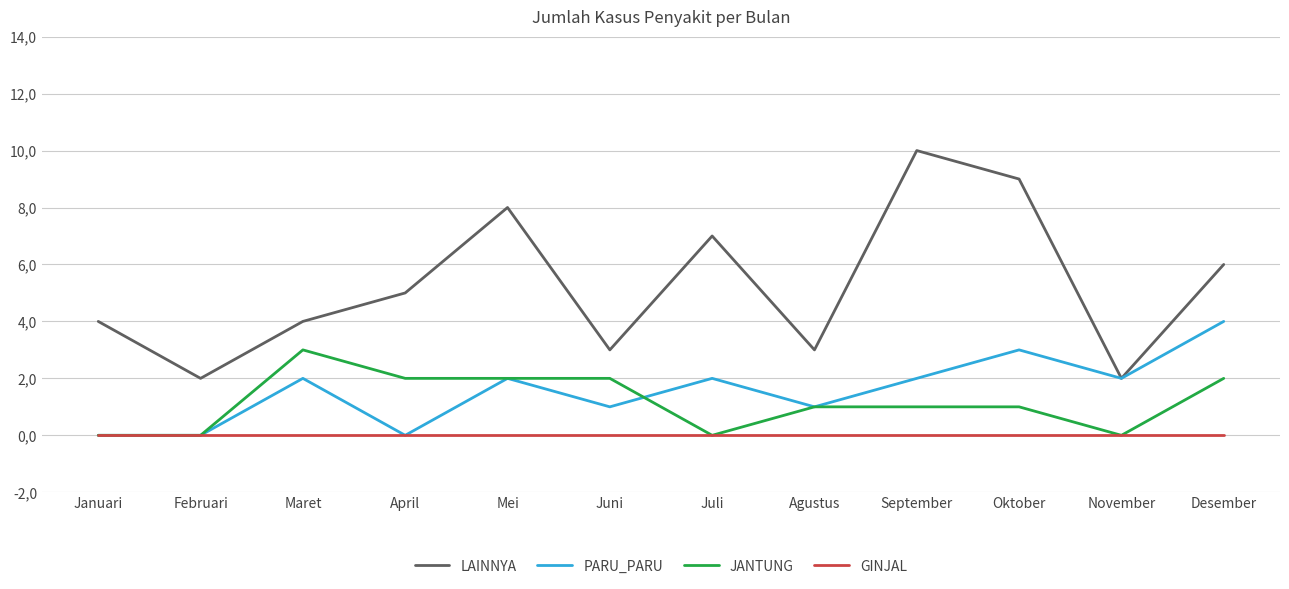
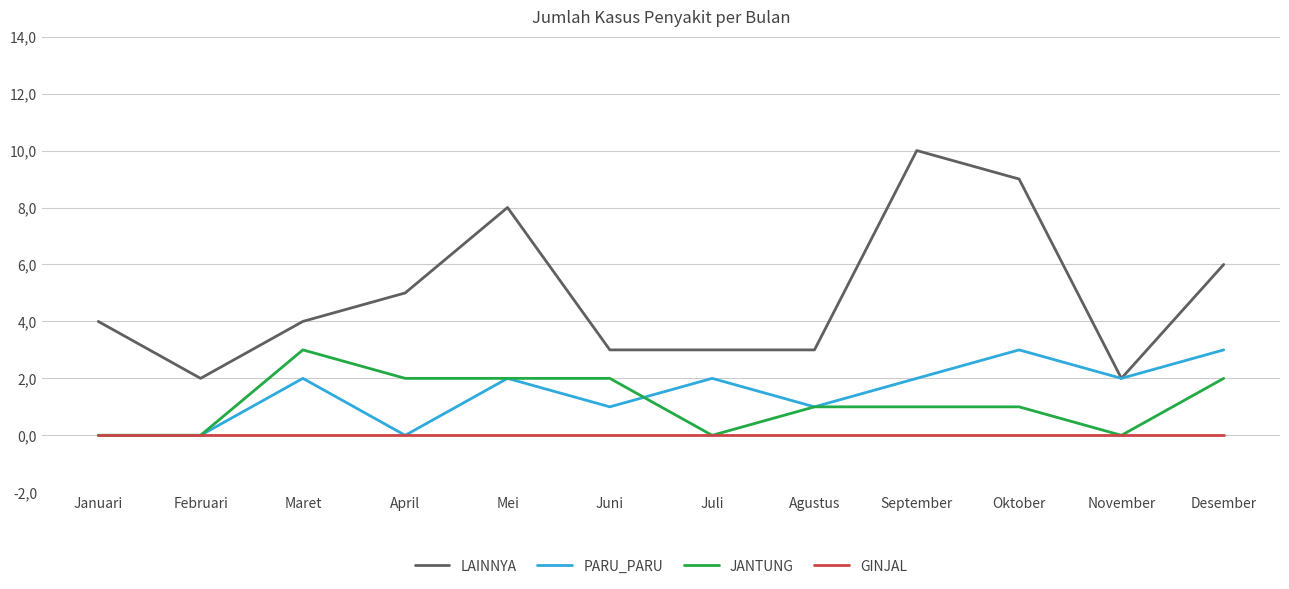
LAINNYA, Juli: 70 -> 30
PARU_PARU, Desember: 40 -> 30
